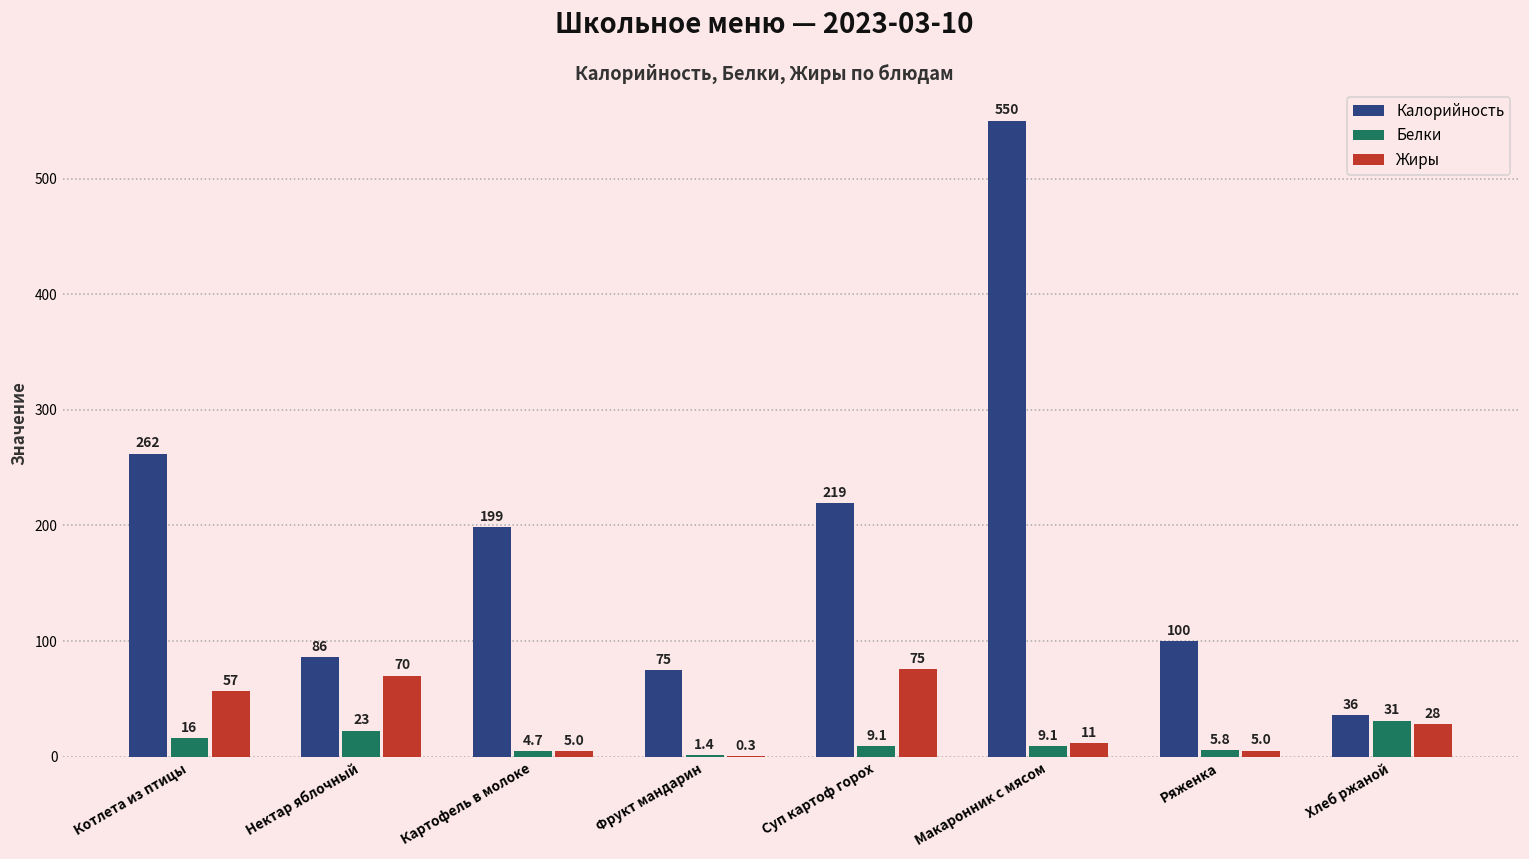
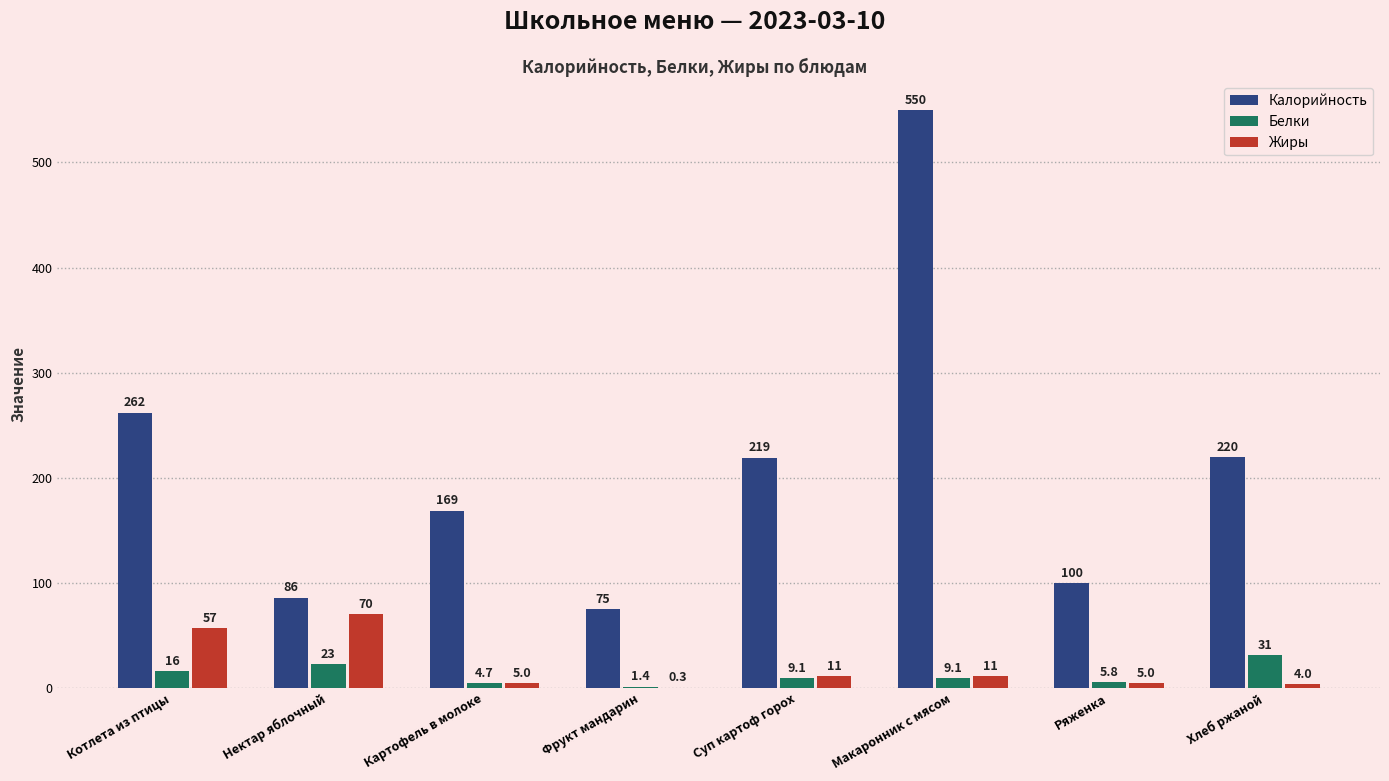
Калорийность, Картофель в молоке: 199 -> 169
Жиры, Суп картоф горох: 75 -> 11
Калорийность, Хлеб ржаной: 36 -> 220
Жиры, Хлеб ржаной: 28 -> 4.0
